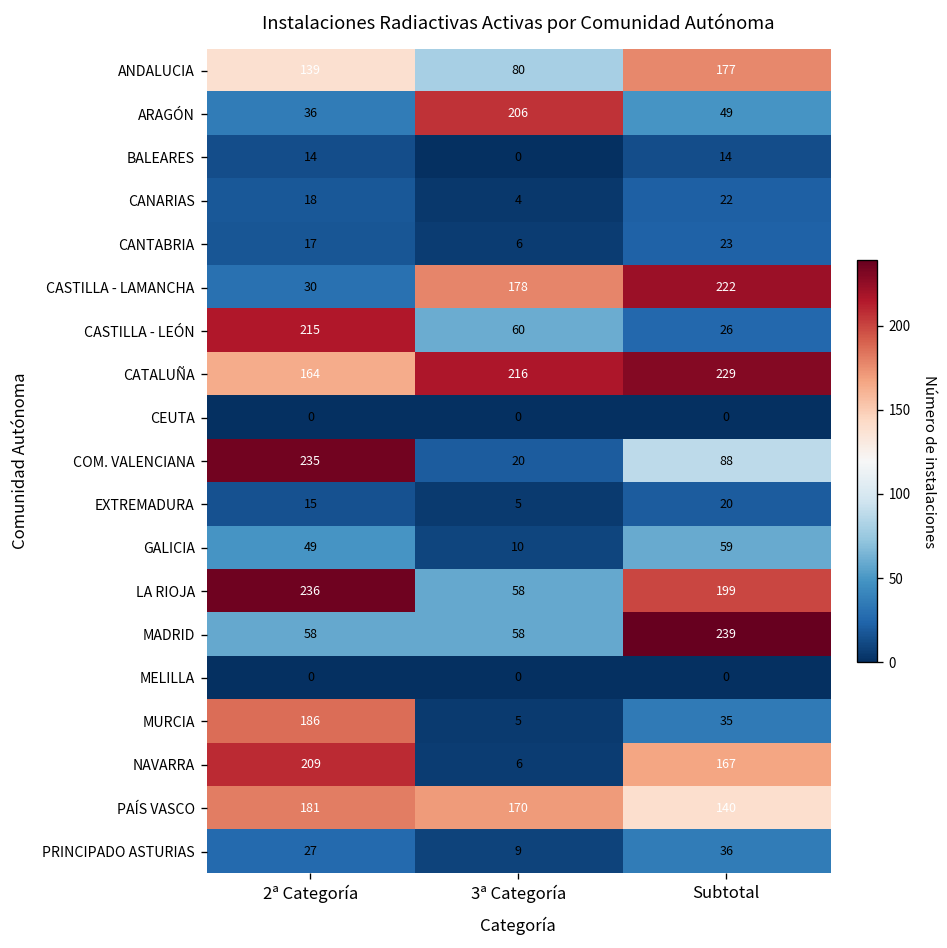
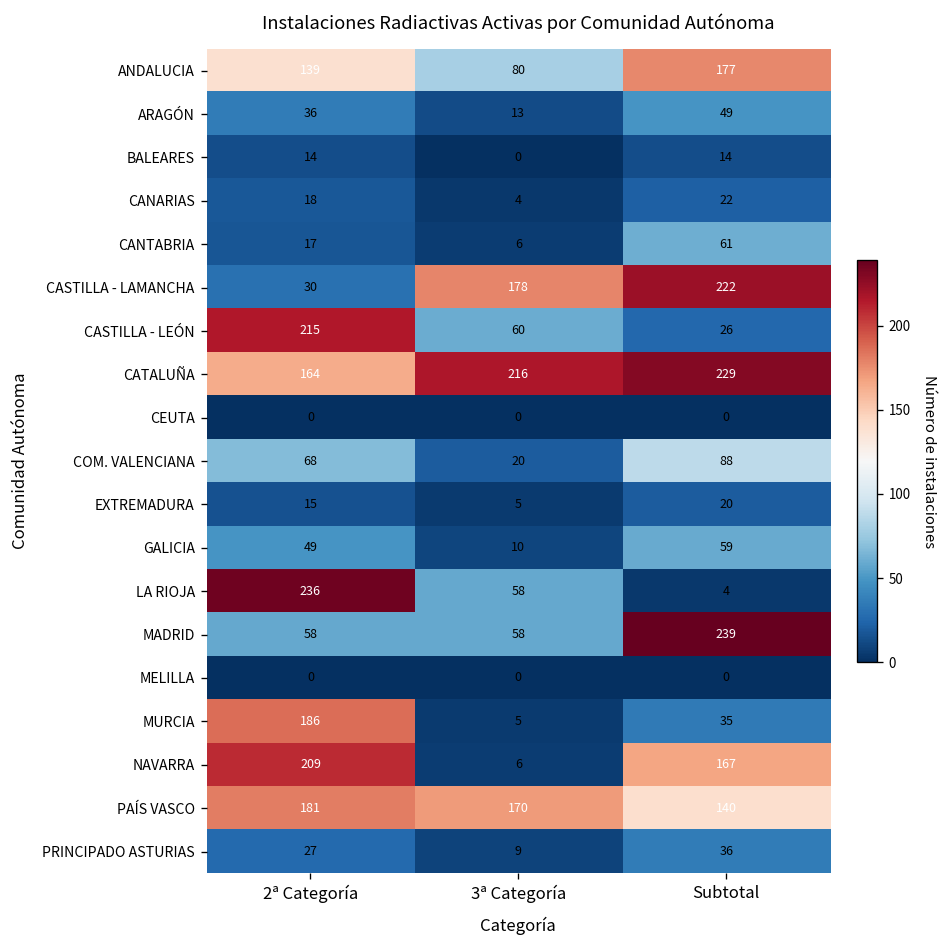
ARAGÓN, 3ª Categoría: 206 -> 13
CANTABRIA, Subtotal: 23 -> 61
COM. VALENCIANA, 2ª Categoría: 235 -> 68
LA RIOJA, Subtotal: 199 -> 4
